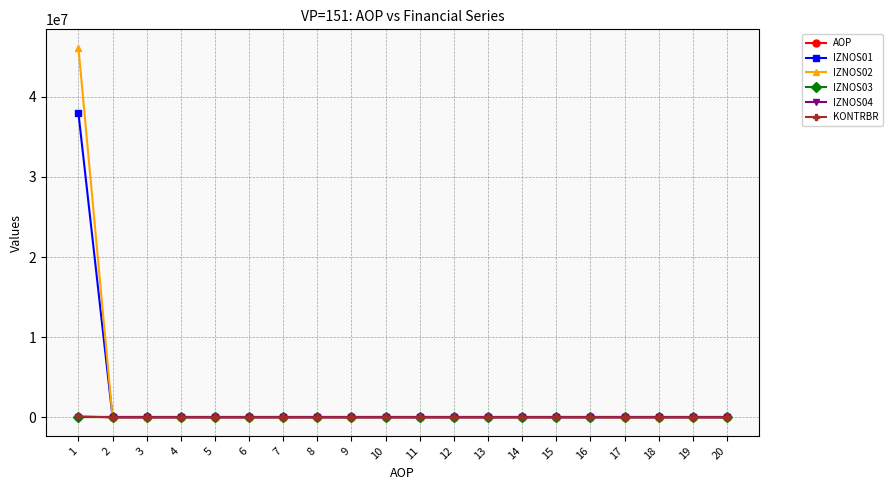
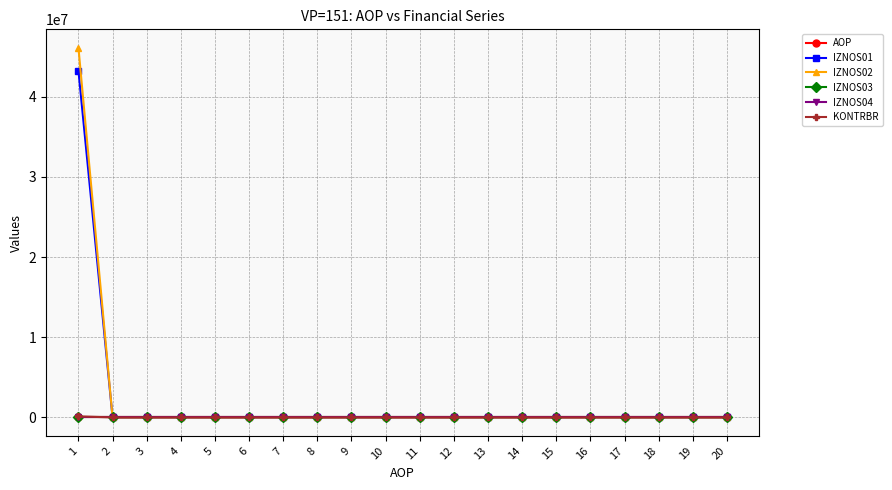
IZNOS01, 1: 38000000 -> 43000000
